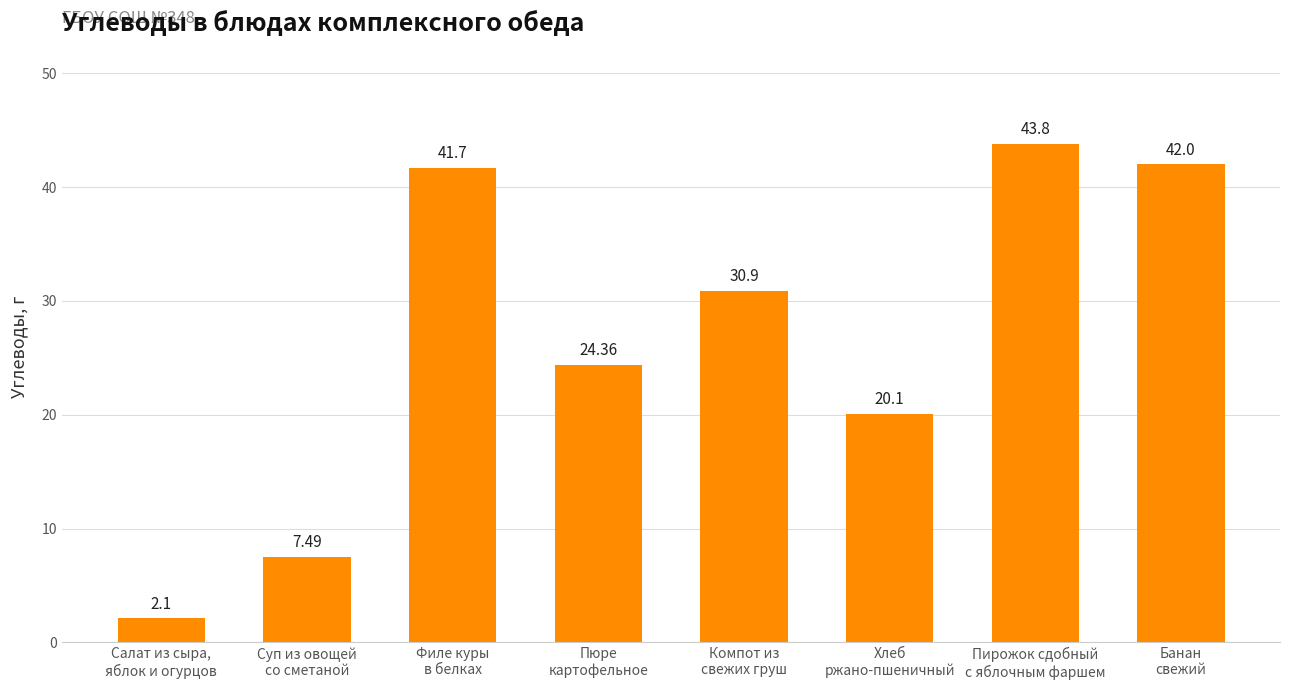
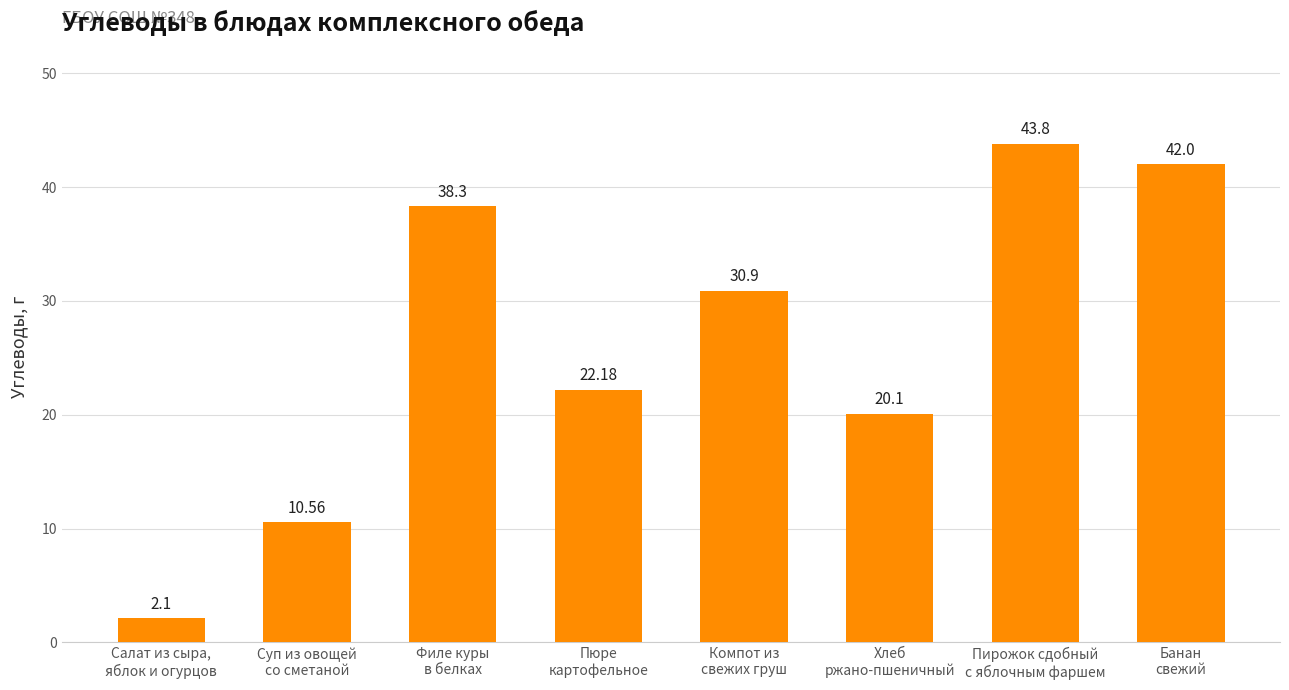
Суп из овощей со сметаной: 7.49 -> 10.56
Филе куры в белках: 41.7 -> 38.3
Пюре картофельное: 24.36 -> 22.18
